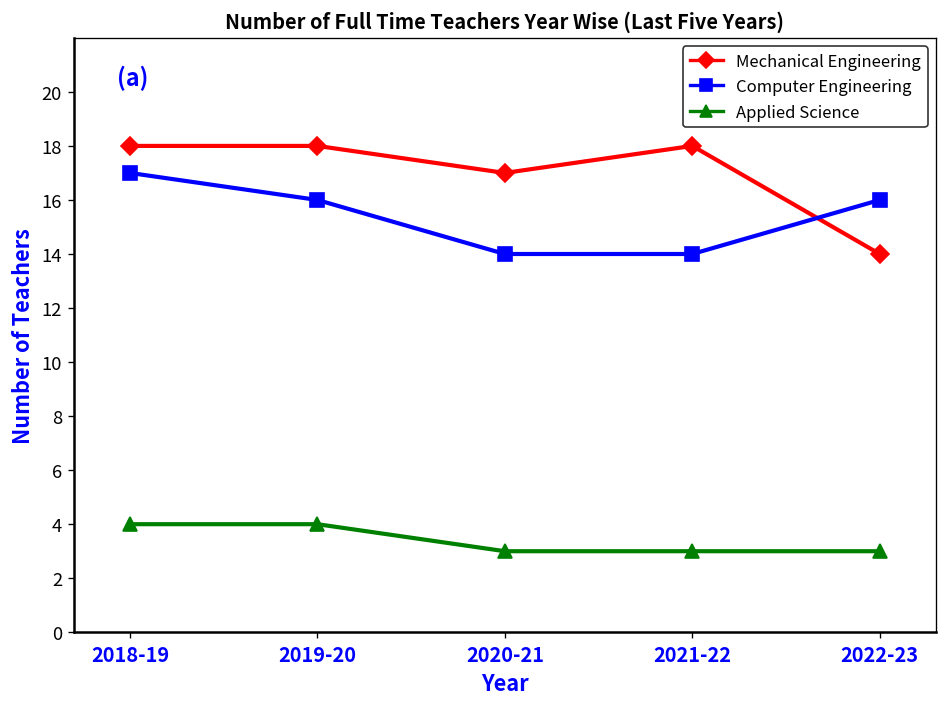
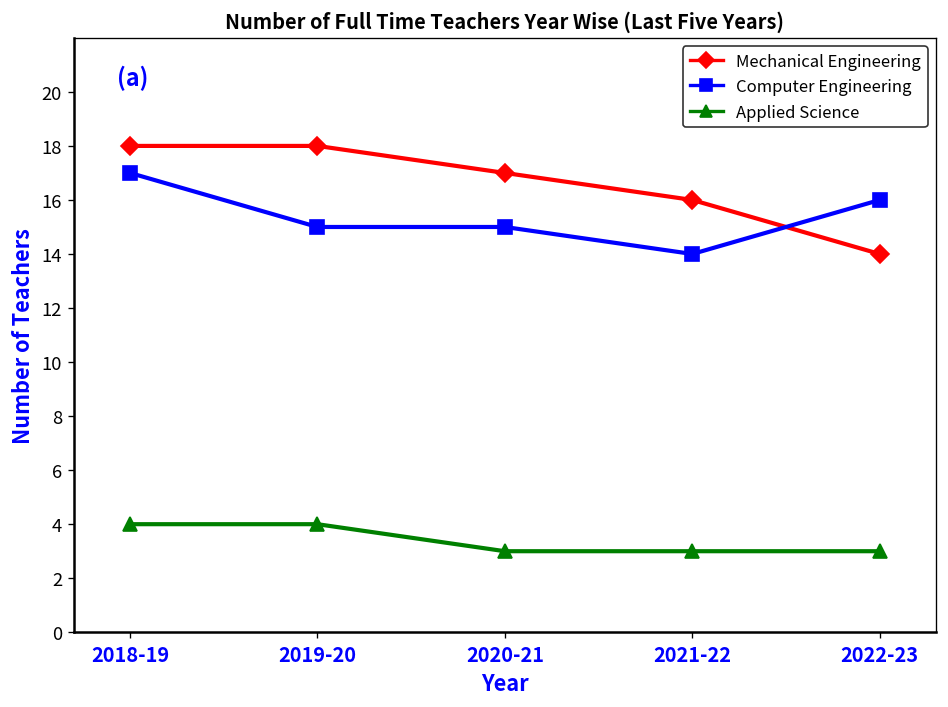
Computer Engineering, 2019-20: 16 -> 15
Computer Engineering, 2020-21: 14 -> 15
Mechanical Engineering, 2021-22: 18 -> 16
